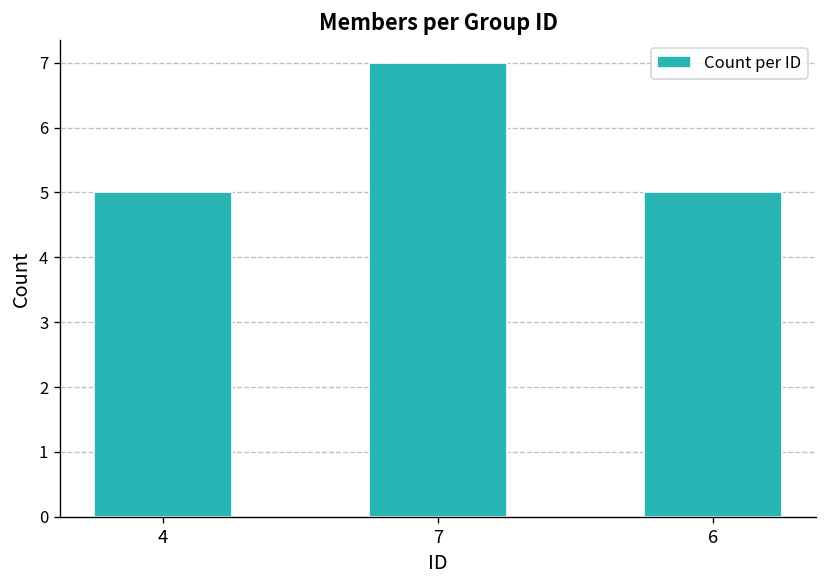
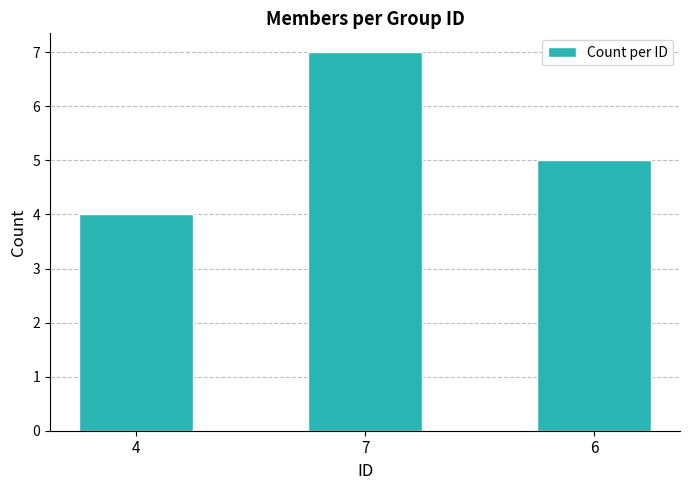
4: 5 -> 4
